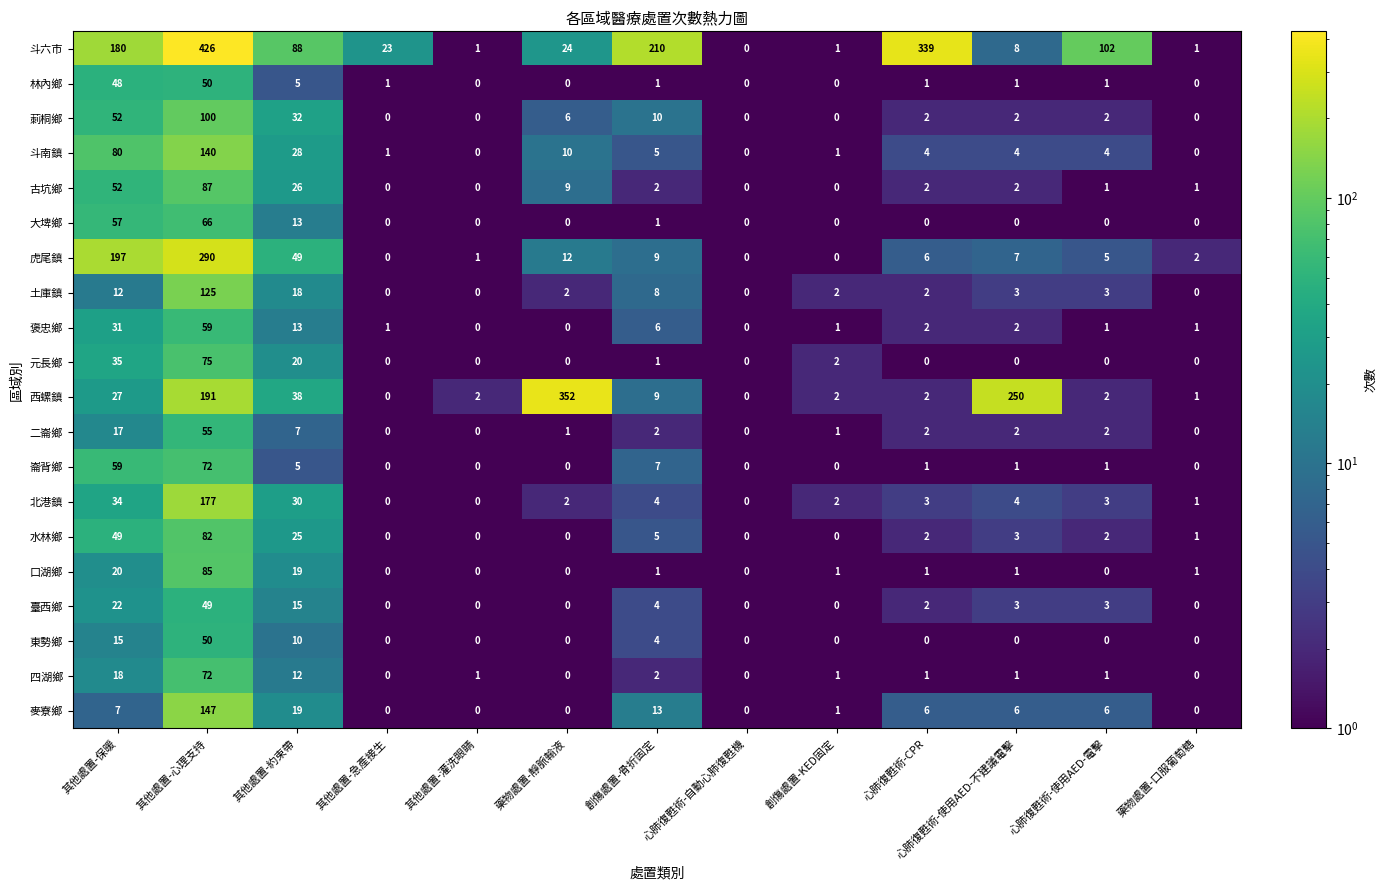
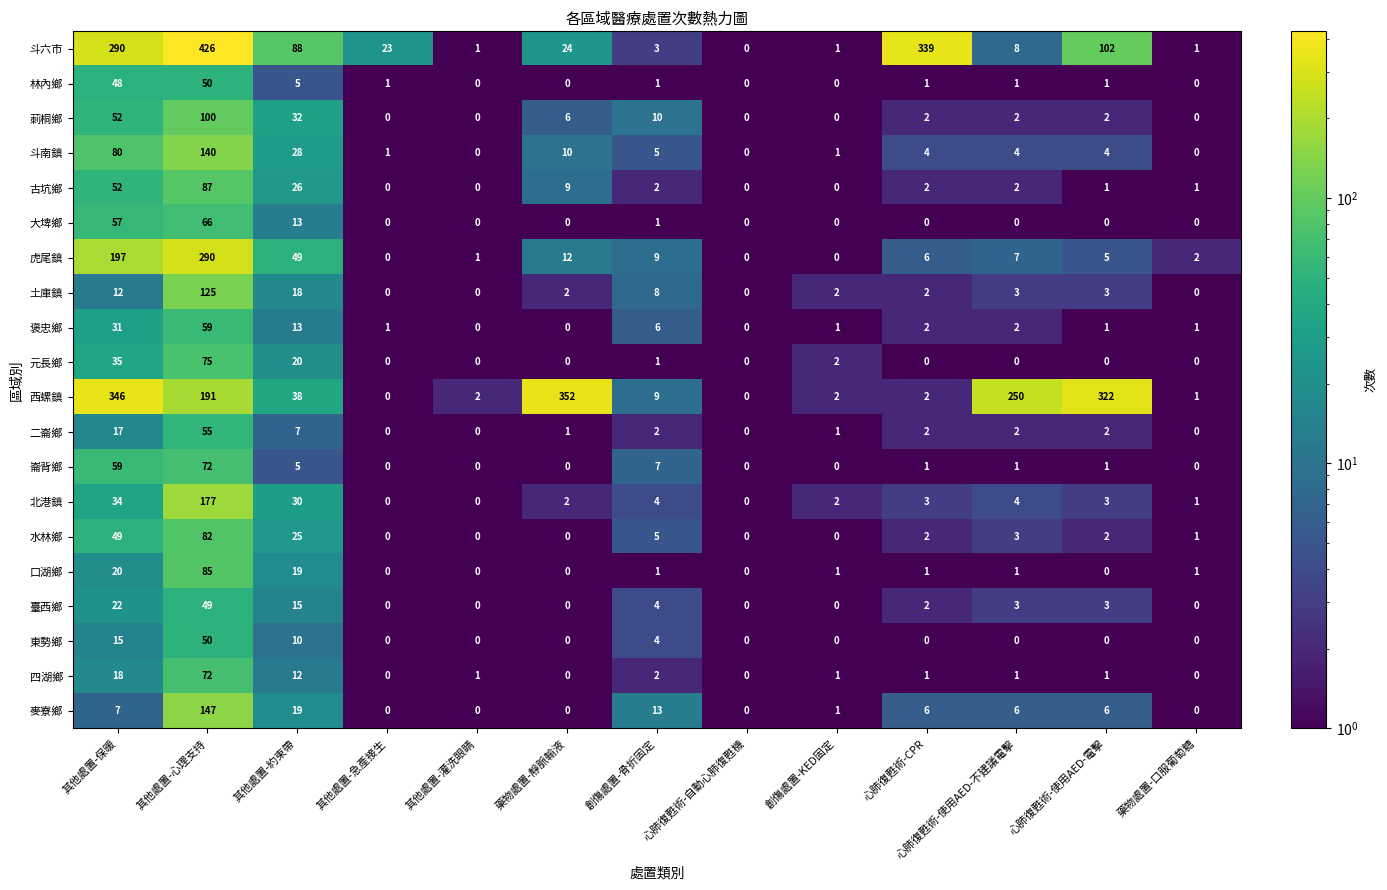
斗六市, 其他處置-保暖: 180 -> 290
斗六市, 創傷處置-骨折固定: 210 -> 3
西螺鎮, 其他處置-保暖: 27 -> 346
西螺鎮, 心肺復甦術-使用AED-電擊: 2 -> 322
